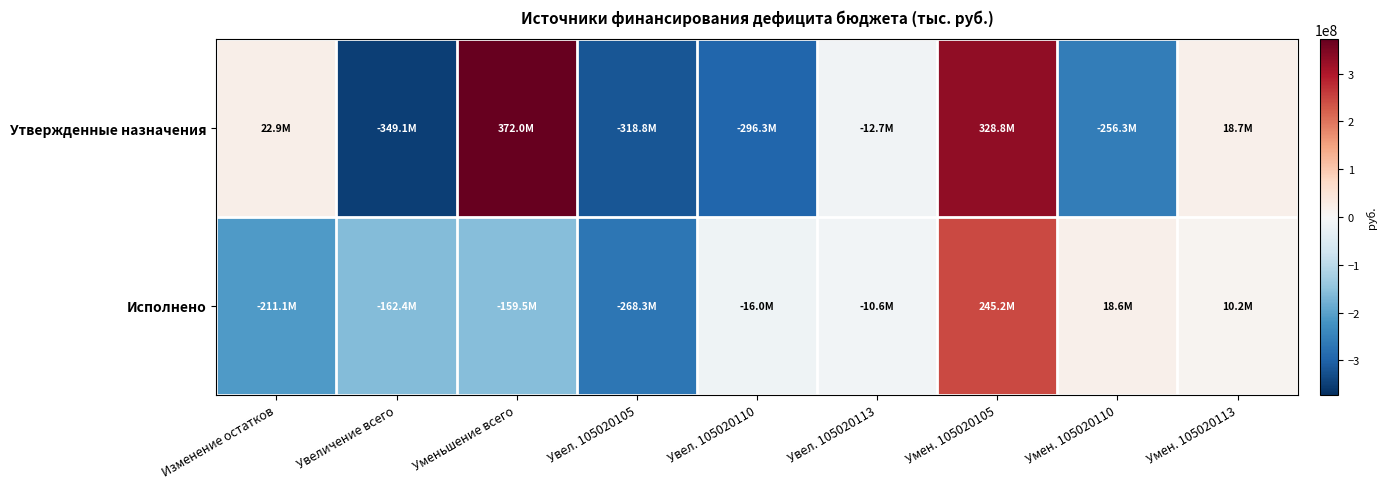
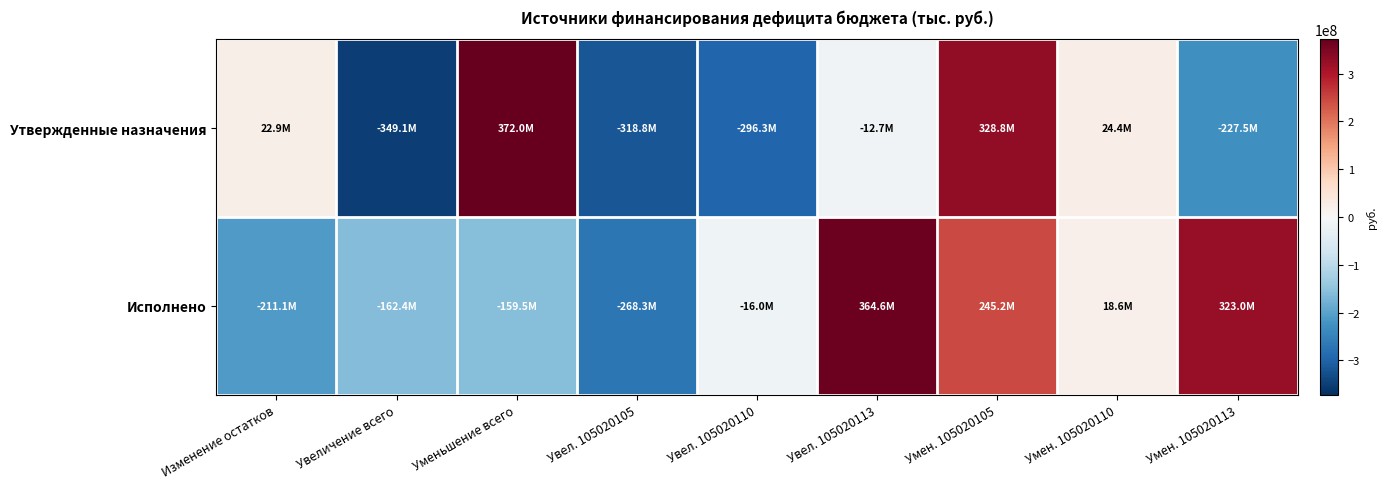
Утвержденные назначения, Умен. 105020110: -256.3M -> 24.4M
Утвержденные назначения, Умен. 105020113: 18.7M -> -227.5M
Исполнено, Увел. 105020113: -10.6M -> 364.6M
Исполнено, Умен. 105020113: 10.2M -> 323.0M
